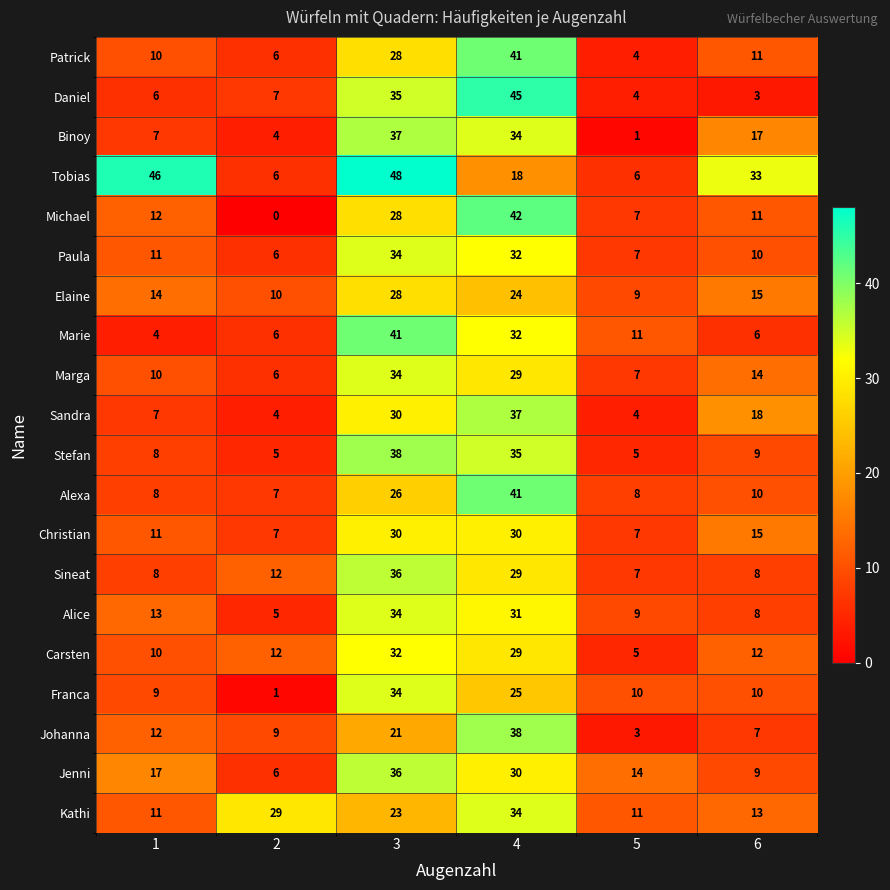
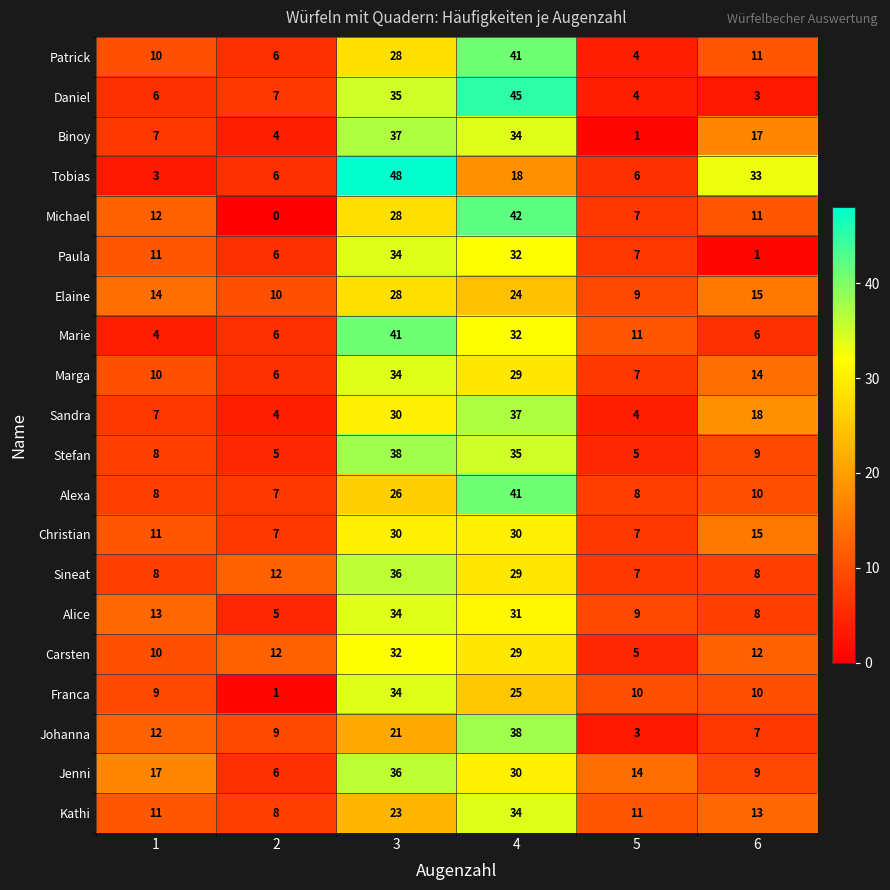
Tobias, 1: 46 -> 3
Paula, 6: 10 -> 1
Kathi, 2: 29 -> 8
